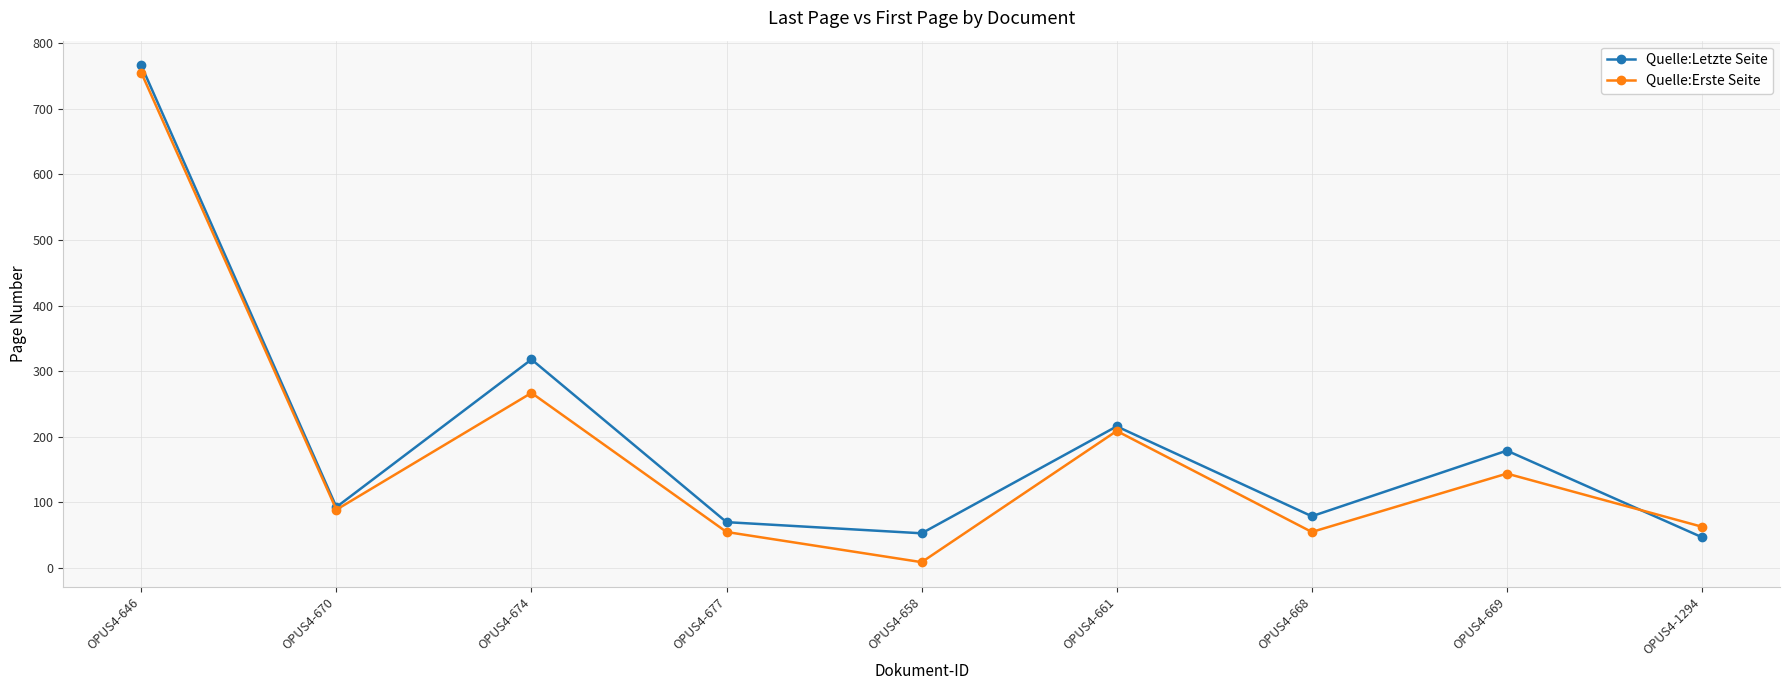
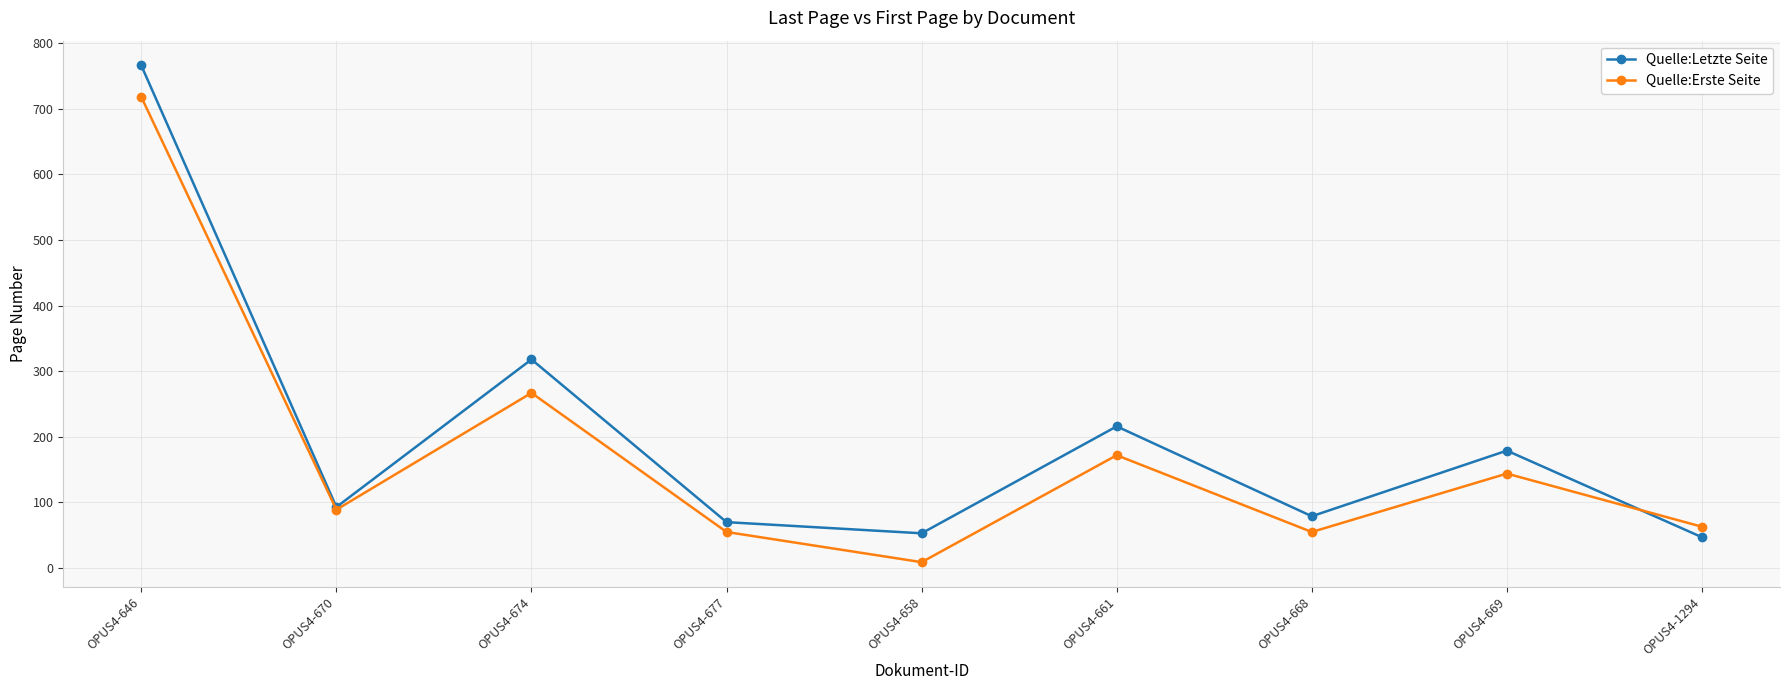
Quelle:Erste Seite, OPUS4-646: 760 -> 720
Quelle:Erste Seite, OPUS4-661: 210 -> 170
